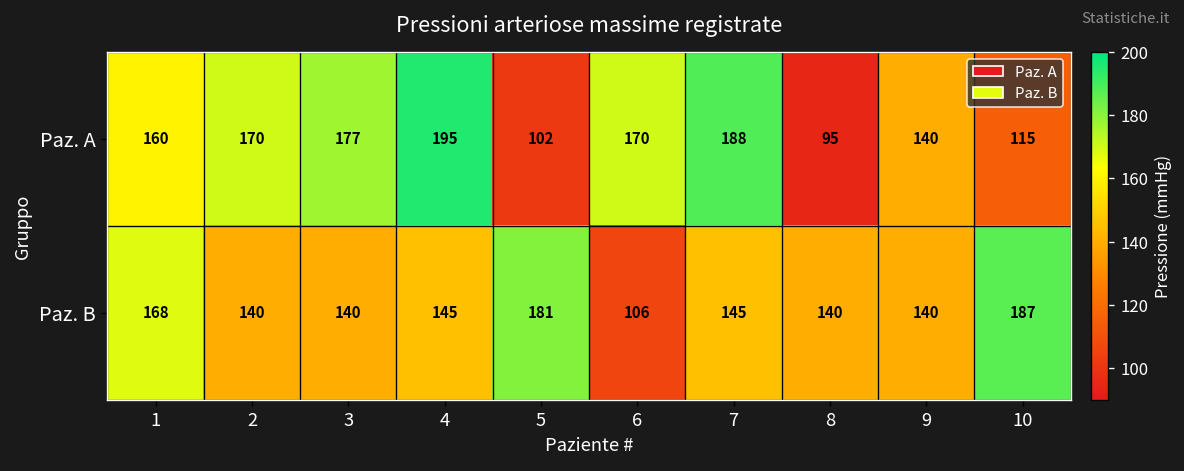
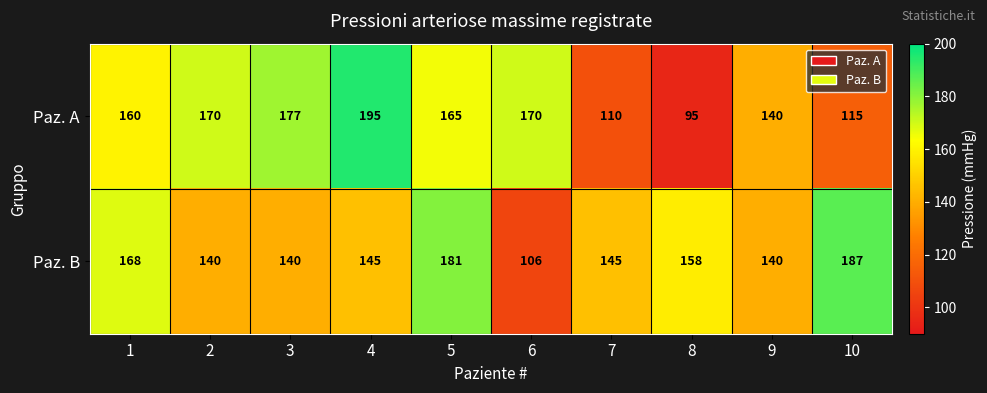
Paz. A, 5: 102 -> 165
Paz. A, 7: 188 -> 110
Paz. B, 8: 140 -> 158
